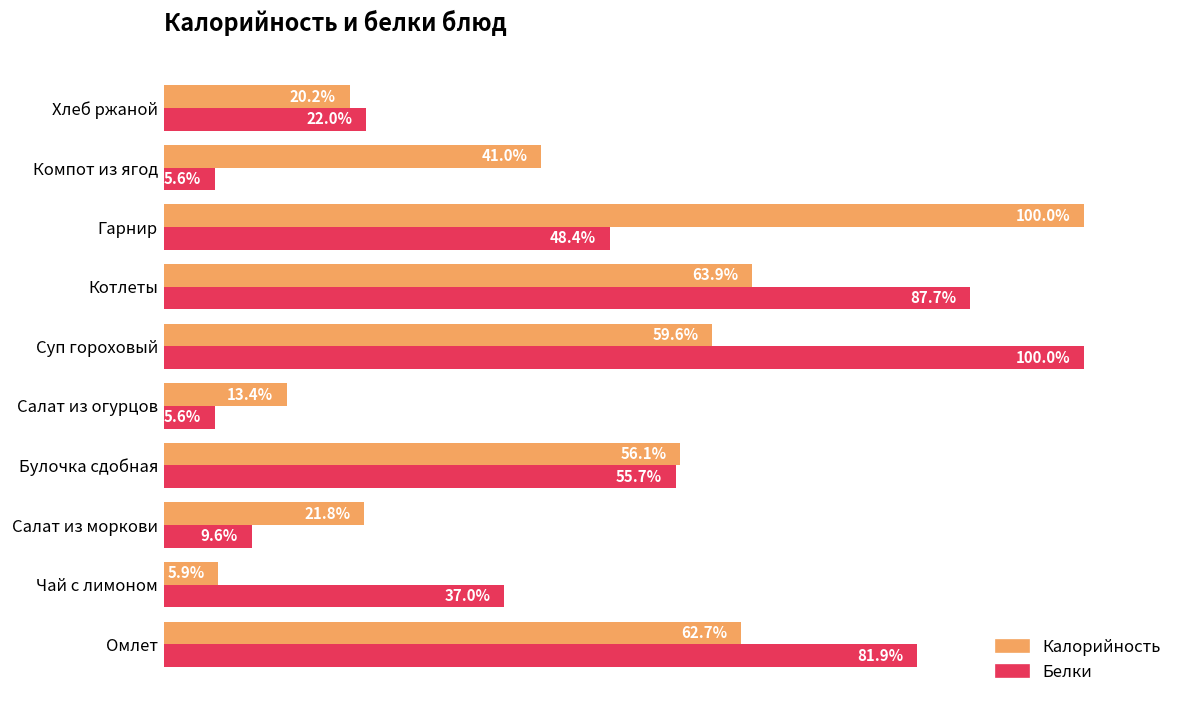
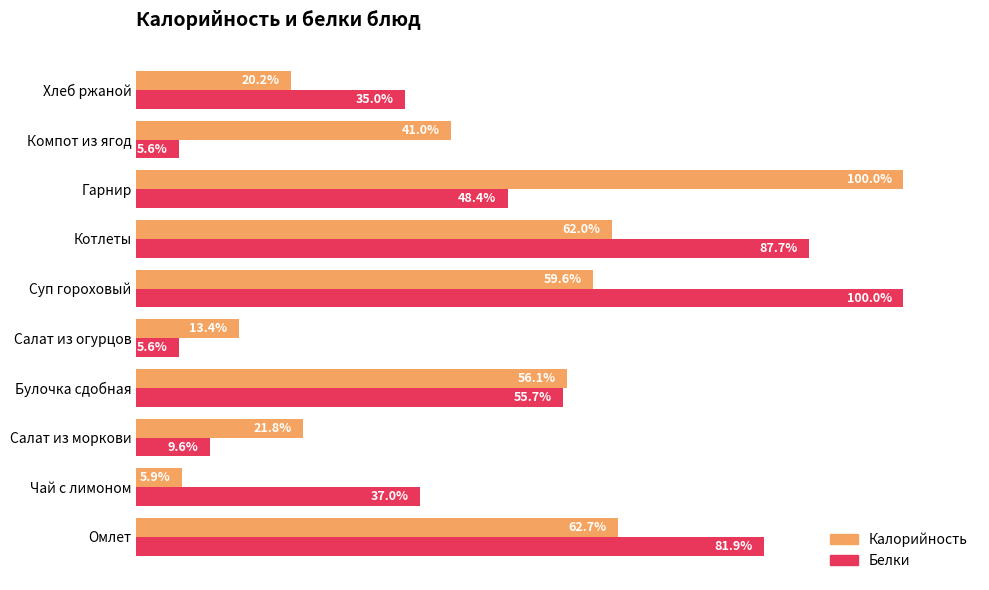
Белки, Хлеб ржаной: 22.0% -> 35.0%
Калорийность, Котлеты: 63.9% -> 62.0%
